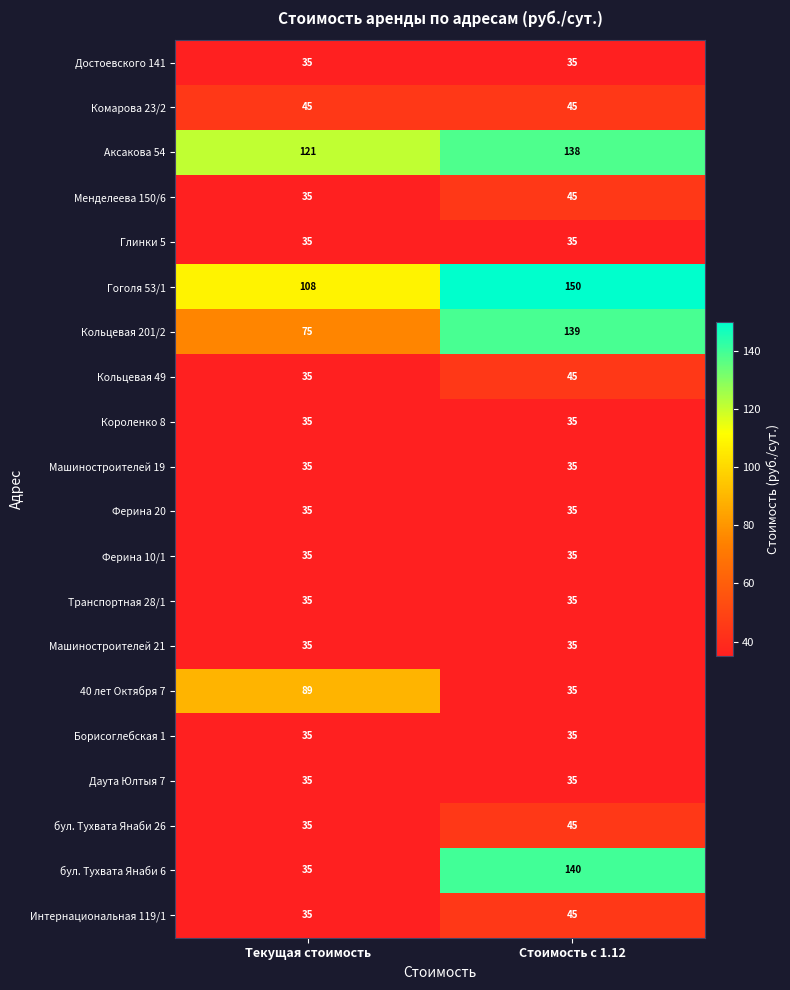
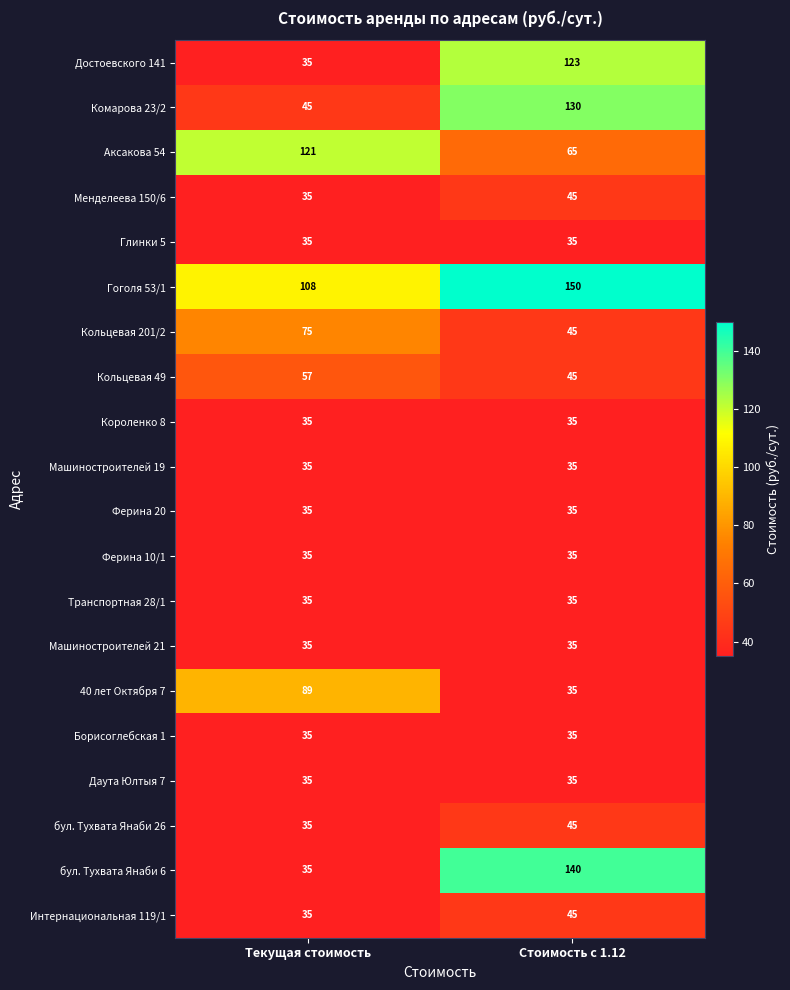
Достоевского 141, Стоимость с 1.12: 35 -> 123
Комарова 23/2, Стоимость с 1.12: 45 -> 130
Аксакова 54, Стоимость с 1.12: 138 -> 65
Кольцевая 201/2, Стоимость с 1.12: 139 -> 45
Кольцевая 49, Текущая стоимость: 35 -> 57
